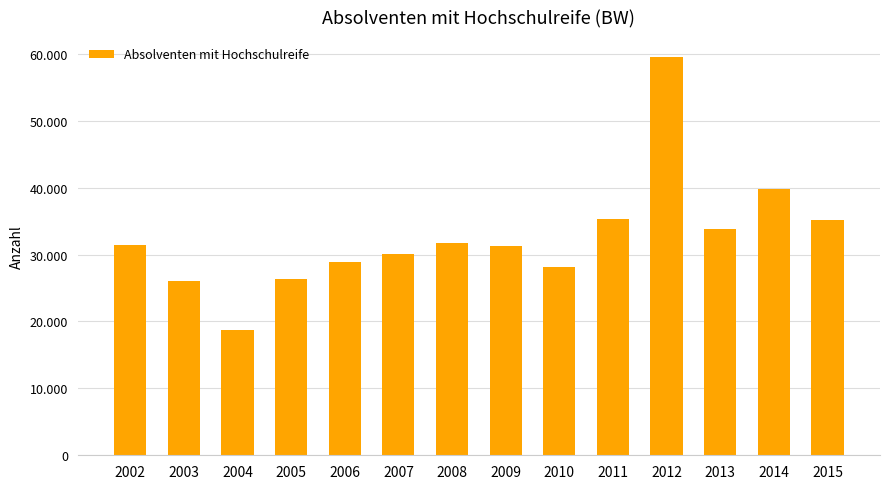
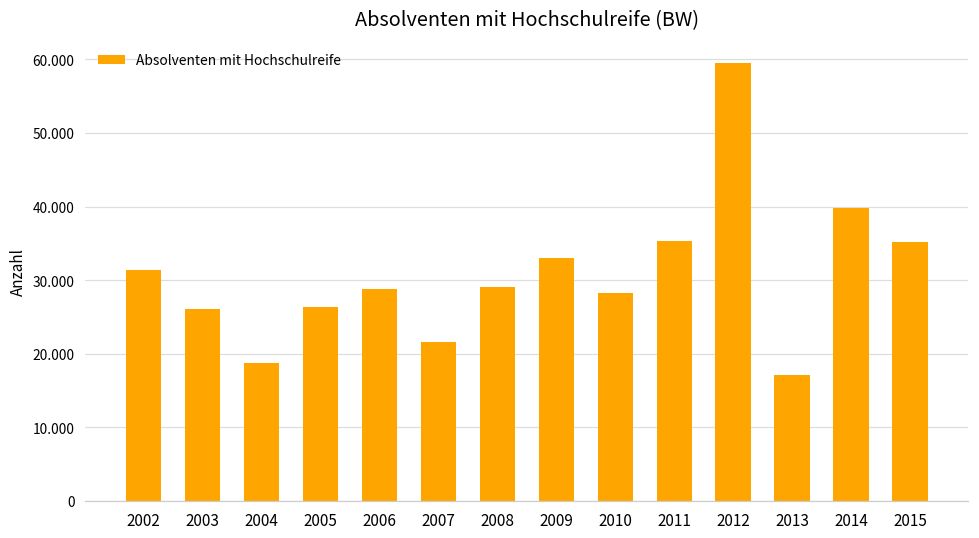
2007: 30 -> 22
2008: 32 -> 29
2009: 31 -> 33
2013: 34 -> 17
